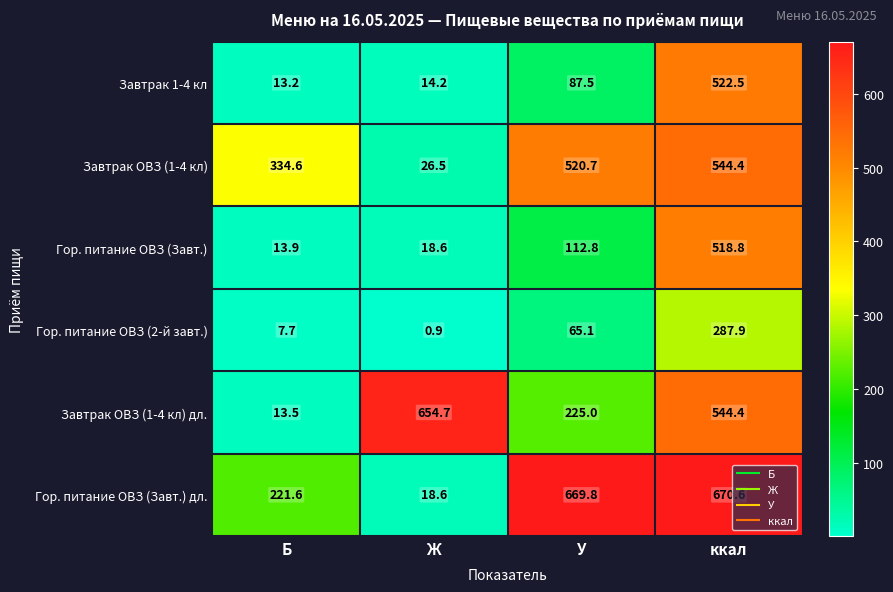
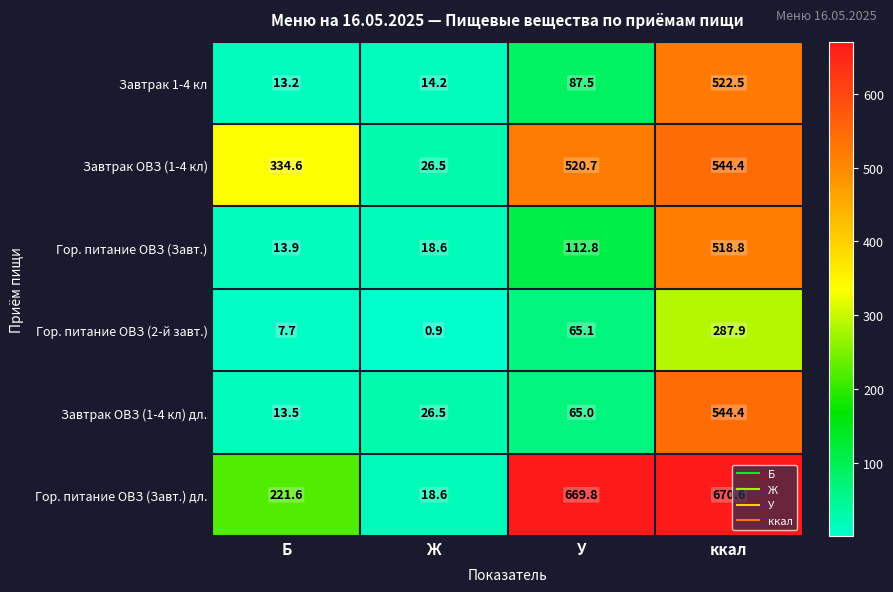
Завтрак ОВЗ (1-4 кл) дл., Ж: 654.7 -> 26.5
Завтрак ОВЗ (1-4 кл) дл., У: 225.0 -> 65.0
